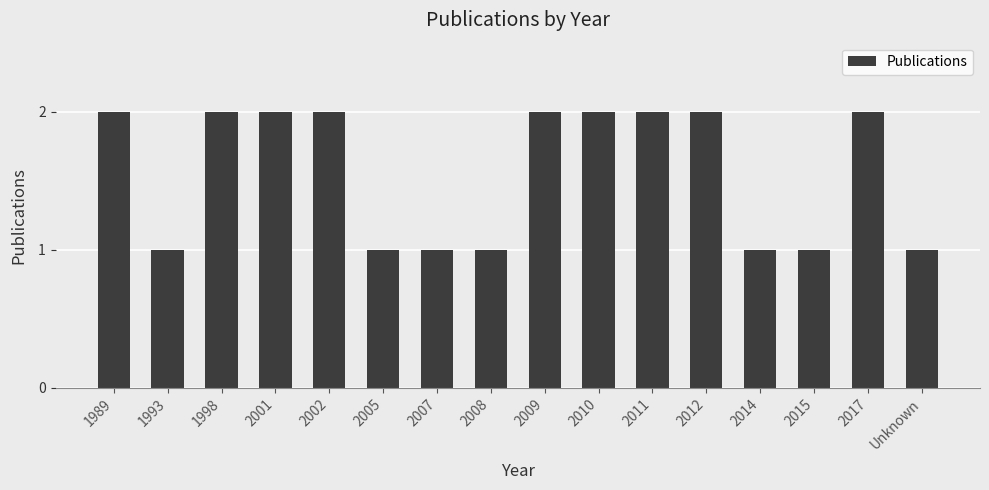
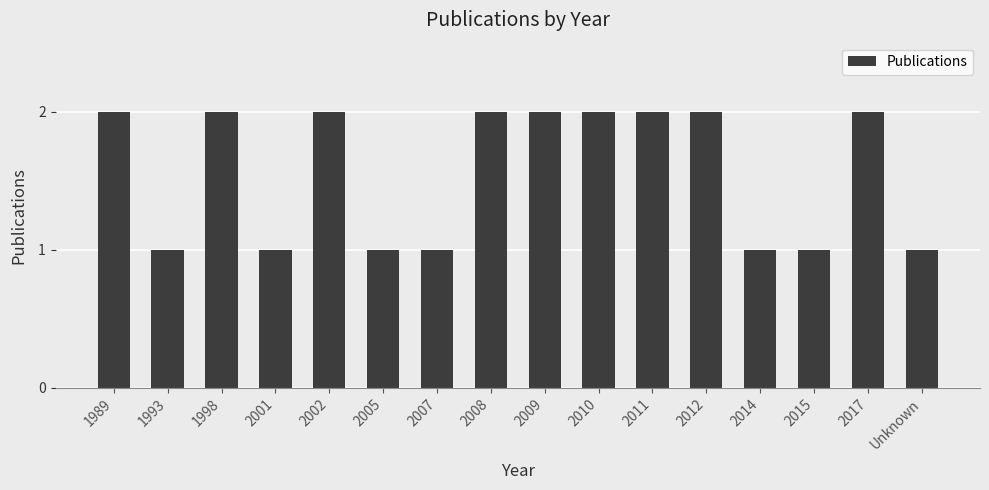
2001: 2 -> 1
2008: 1 -> 2
